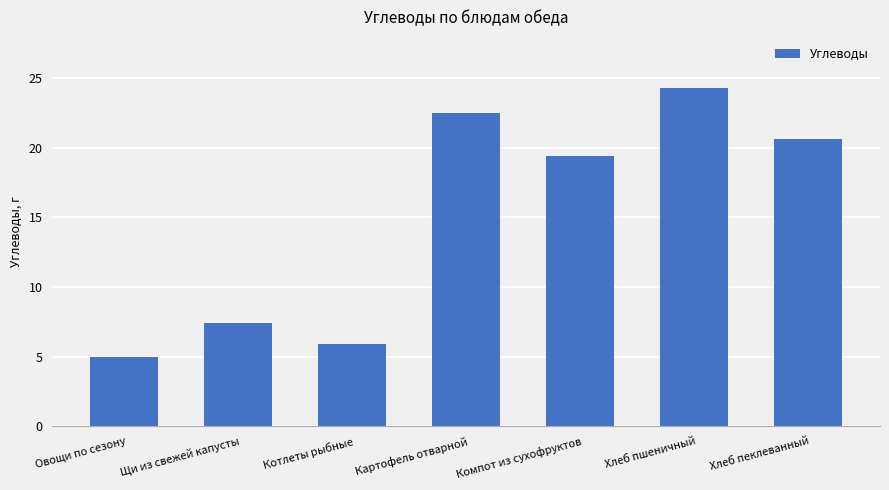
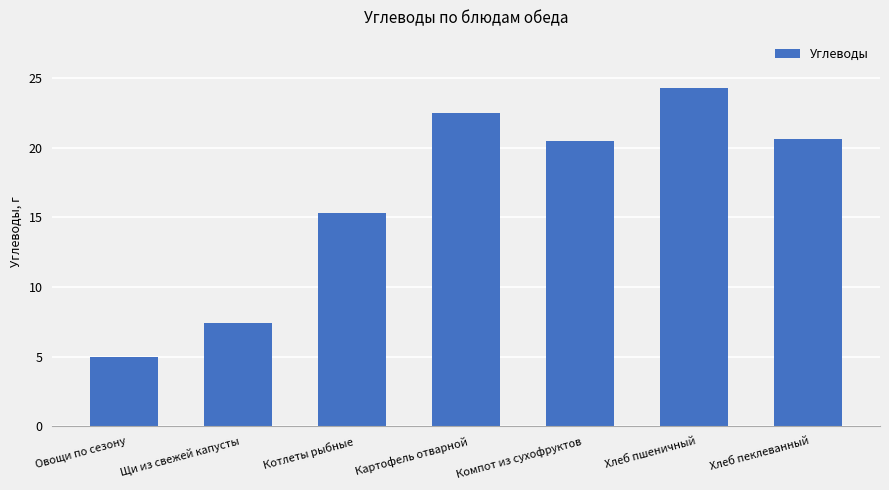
Котлеты рыбные: 5.9 -> 15.3
Компот из сухофруктов: 19.4 -> 20.5
